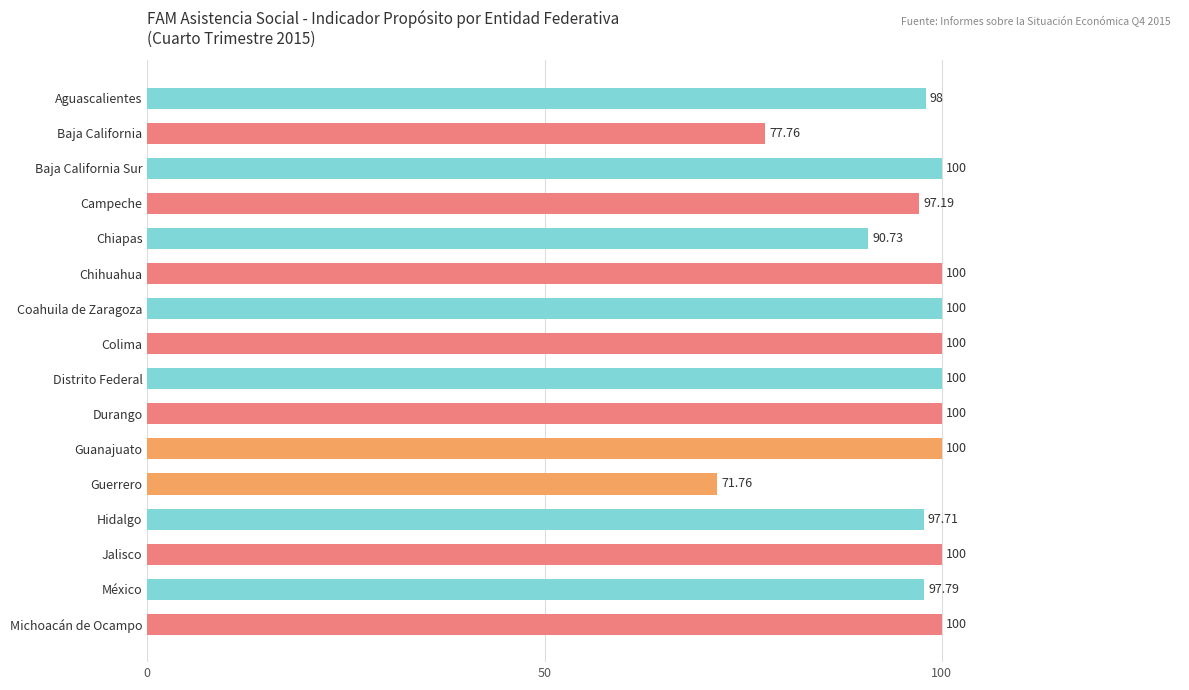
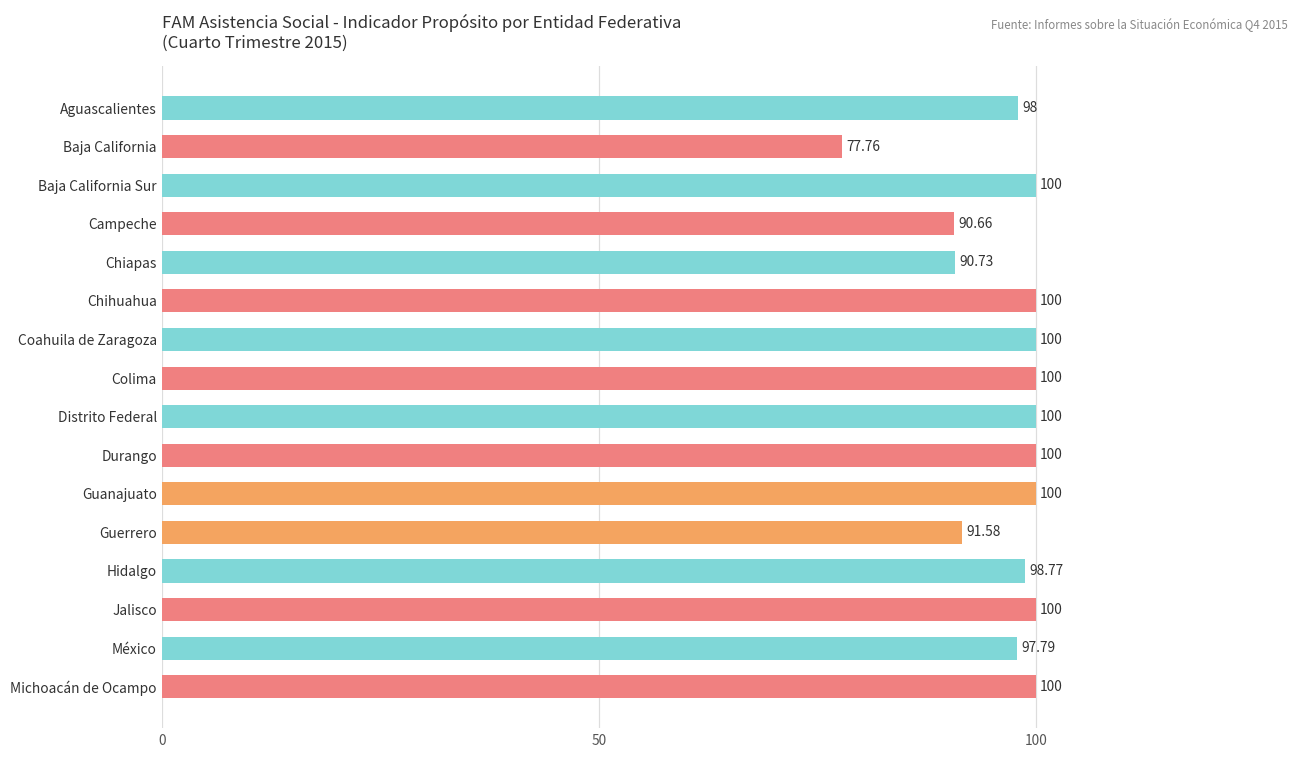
Campeche: 97.19 -> 90.66
Guerrero: 71.76 -> 91.58
Hidalgo: 97.71 -> 98.77
